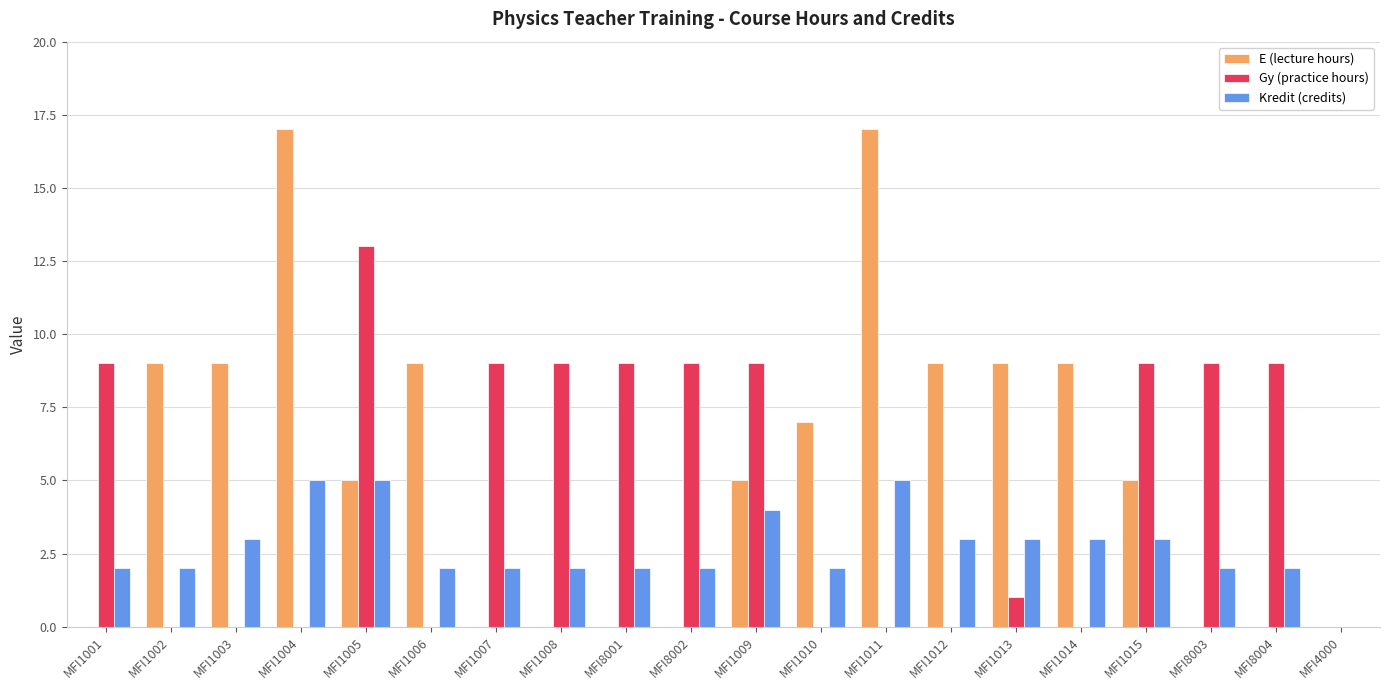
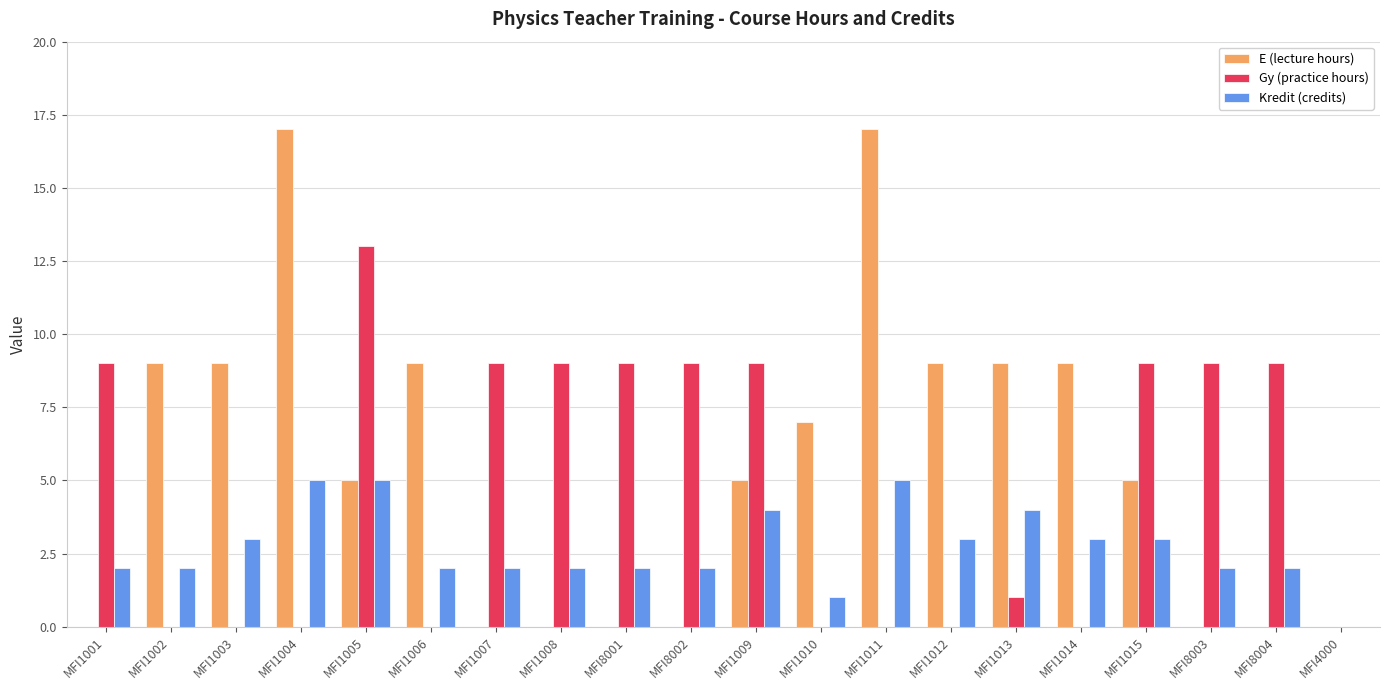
Kredit (credits), MFI1010: 2 -> 1
Kredit (credits), MFI1013: 3 -> 4
